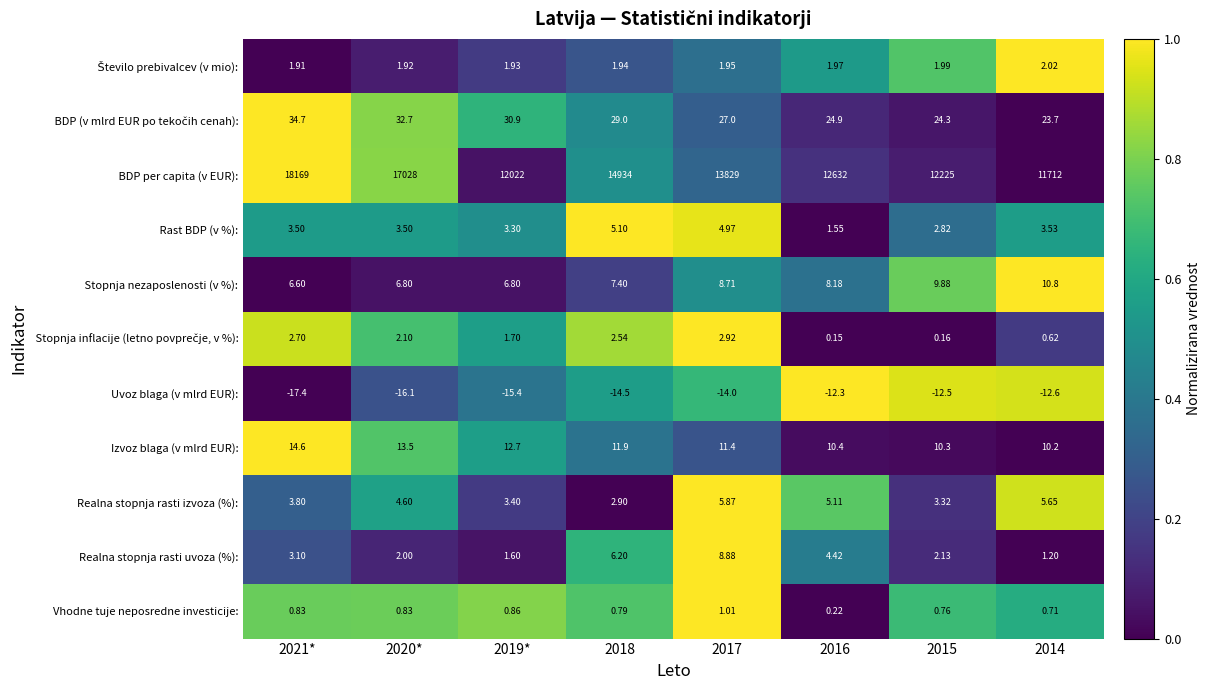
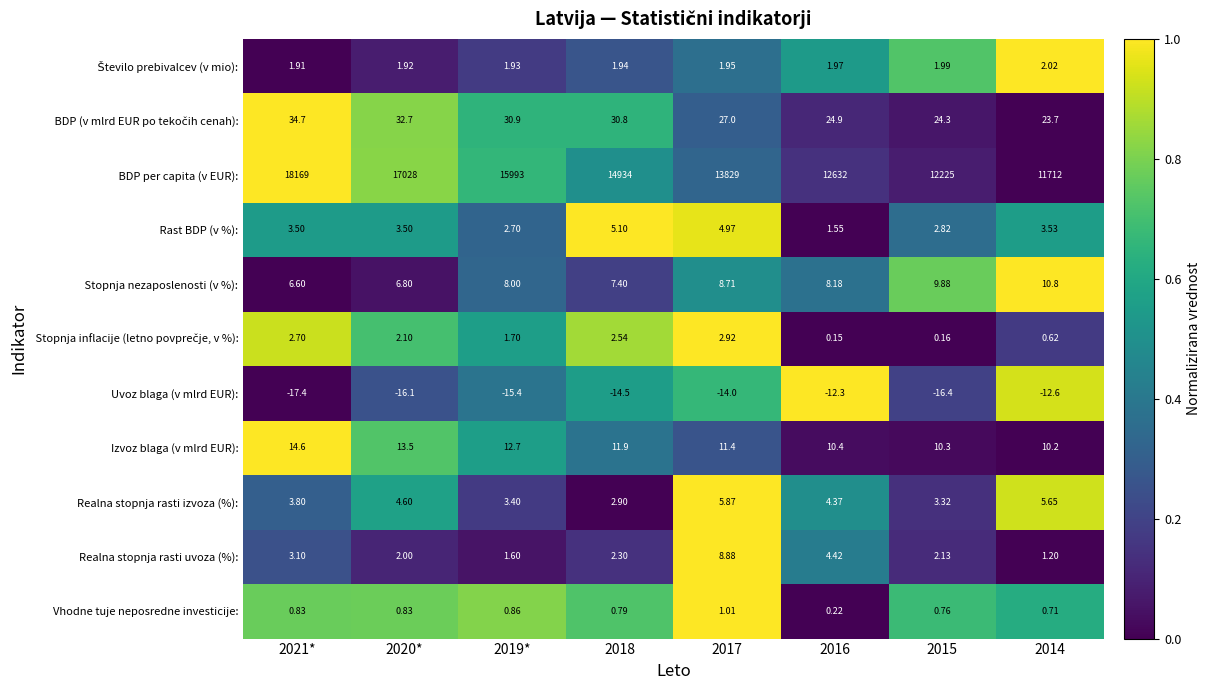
BDP (v mlrd EUR po tekočih cenah):, 2018: 29.0 -> 30.8
BDP per capita (v EUR):, 2019*: 12022 -> 15993
Rast BDP (v %):, 2019*: 3.30 -> 2.70
Stopnja nezaposlenosti (v %):, 2019*: 6.80 -> 8.00
Uvoz blaga (v mlrd EUR):, 2015: -12.5 -> -16.4
Realna stopnja rasti izvoza (%):, 2016: 5.11 -> 4.37
Realna stopnja rasti uvoza (%):, 2018: 6.20 -> 2.30
